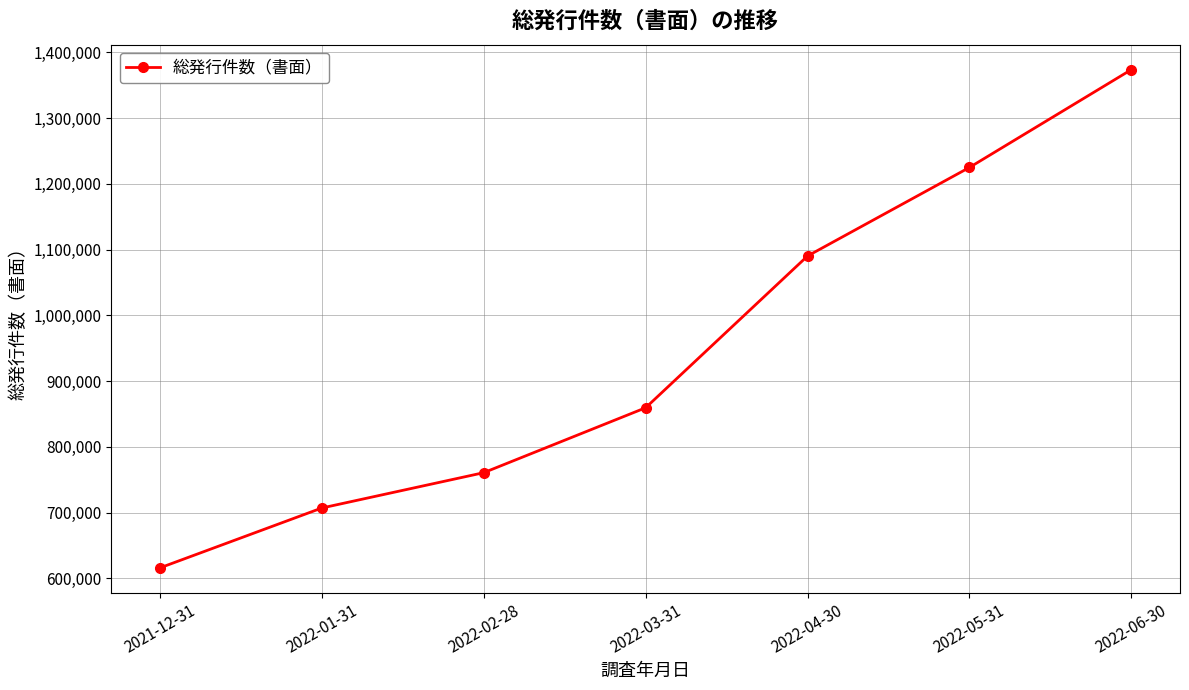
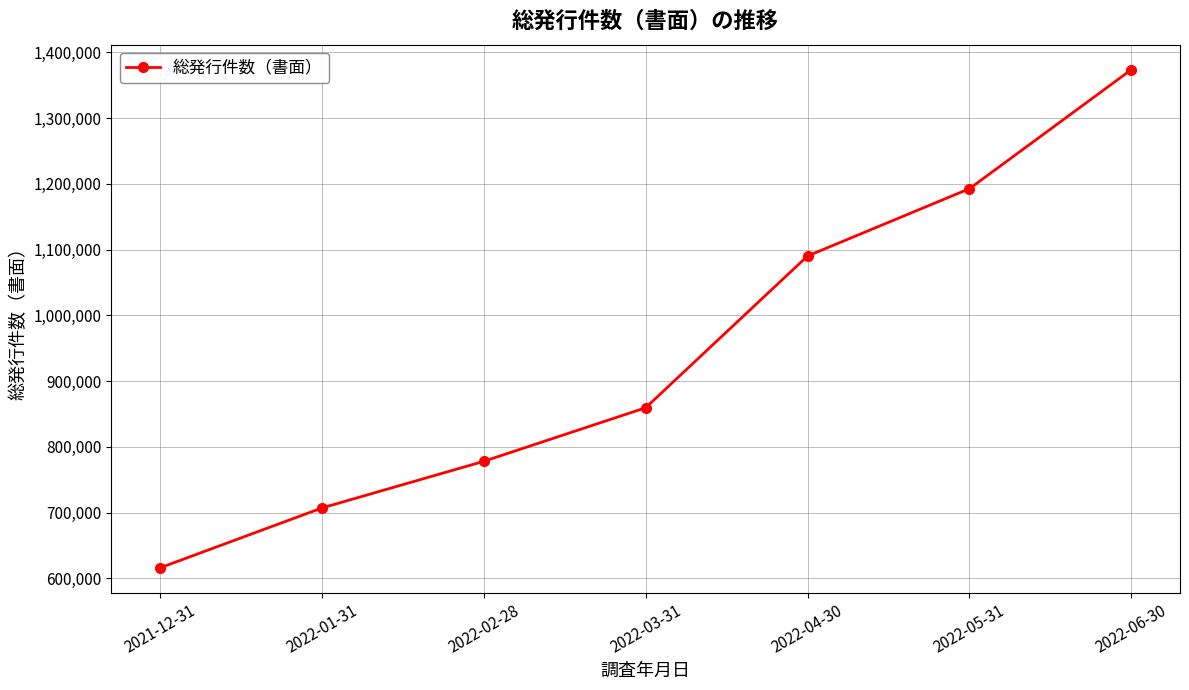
2022-02-28: 760,000 -> 780,000
2022-05-31: 1,230,000 -> 1,190,000
